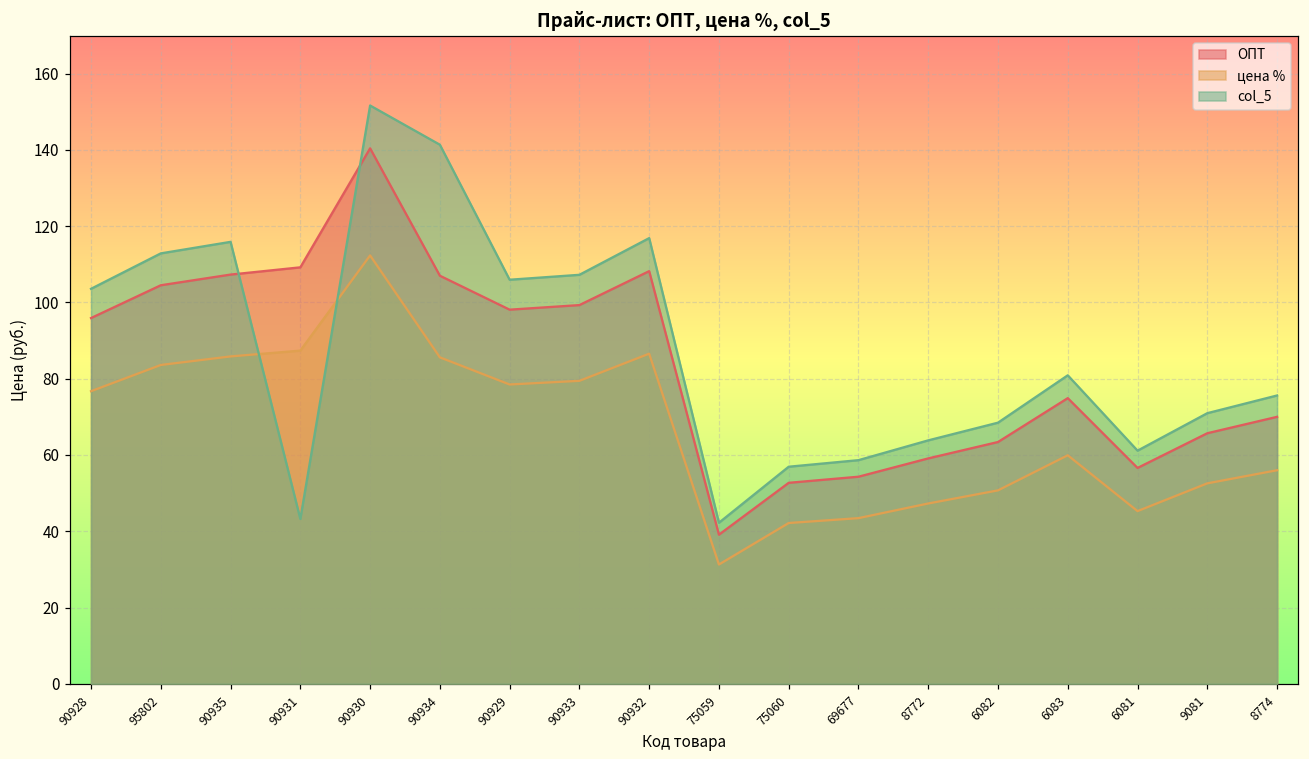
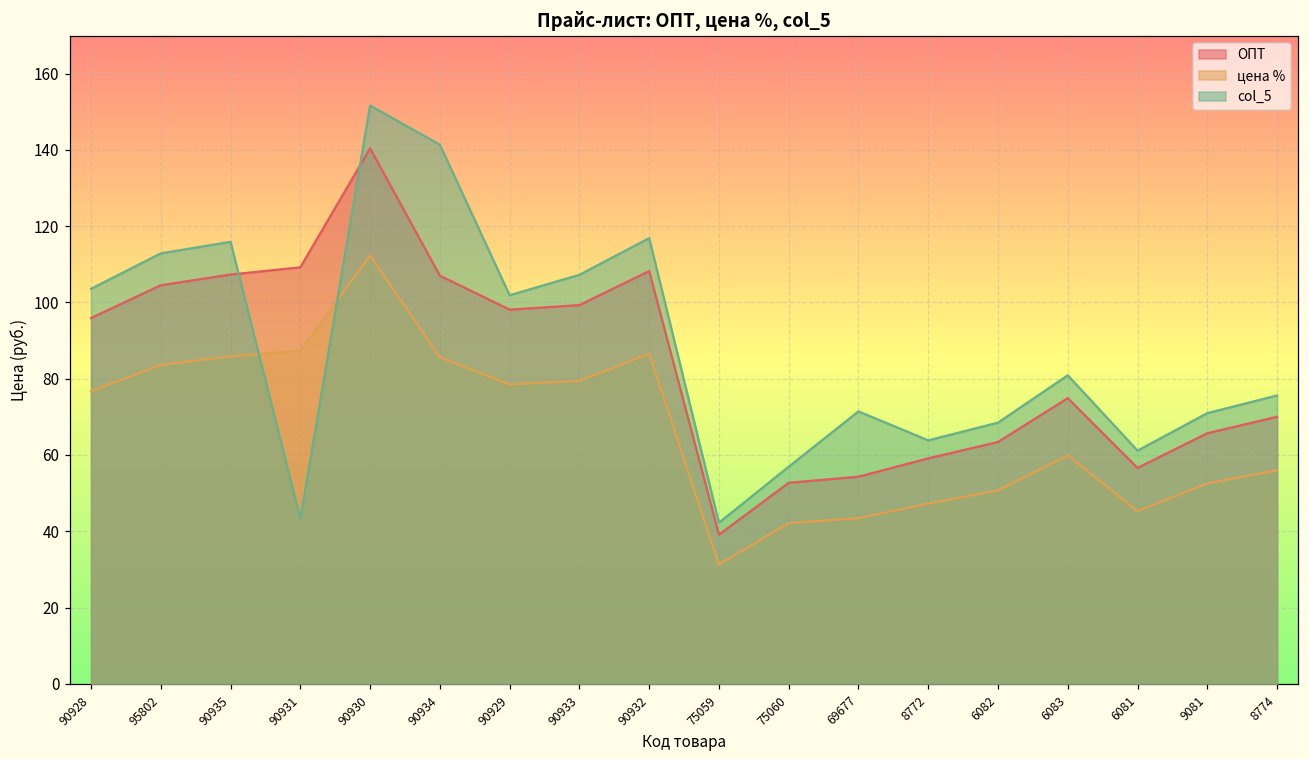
col_5, 90929: 106 -> 102
col_5, 69677: 59 -> 71
